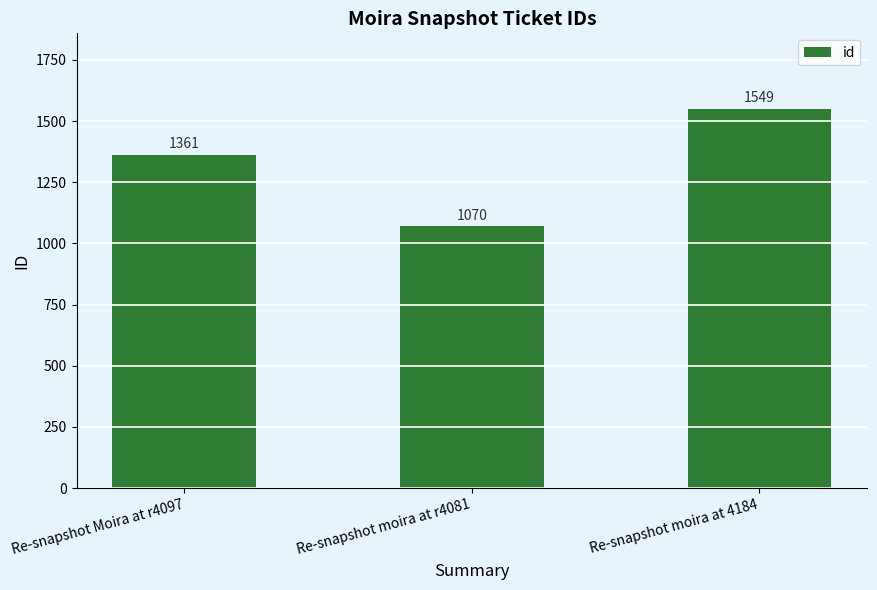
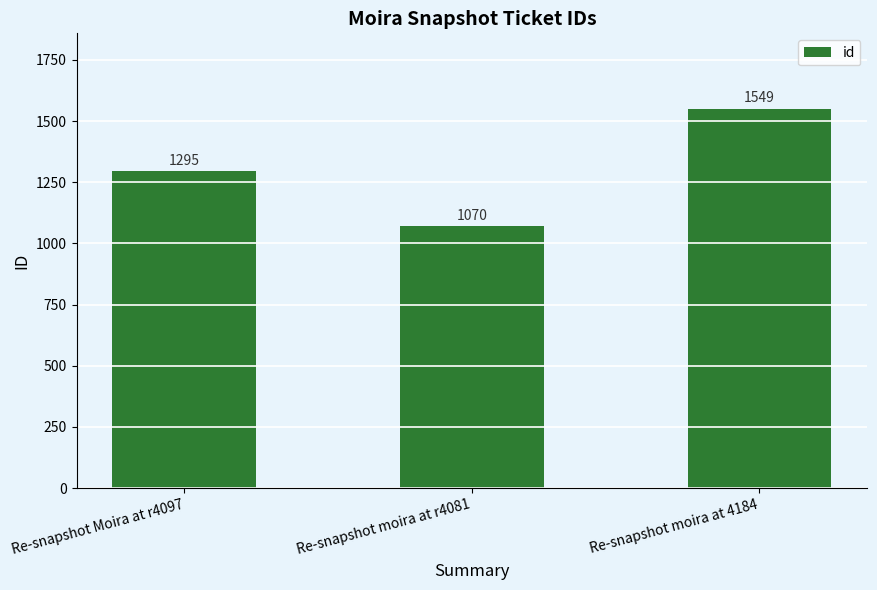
Re-snapshot Moira at r4097: 1361 -> 1295
